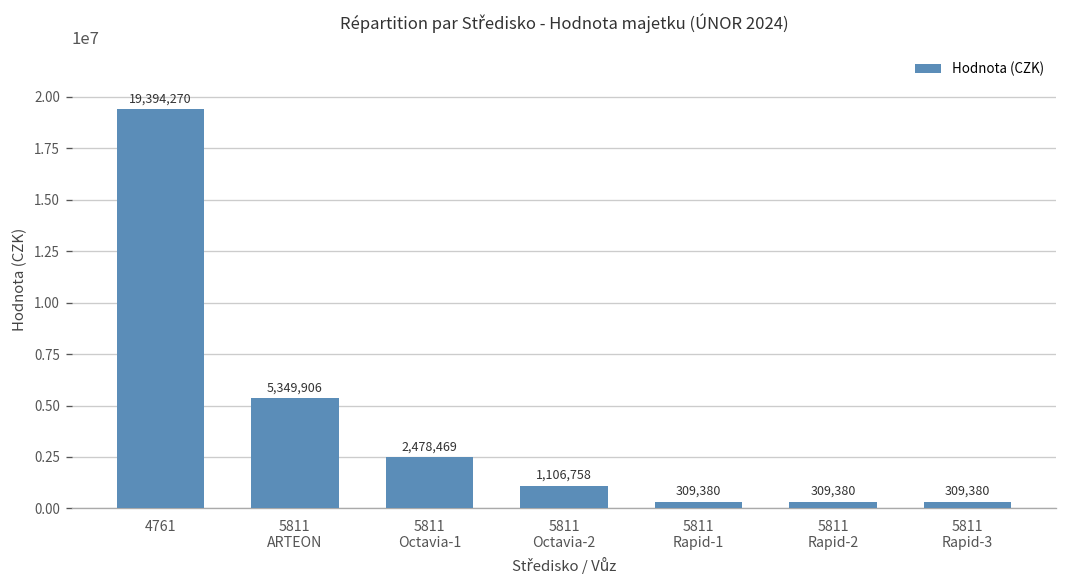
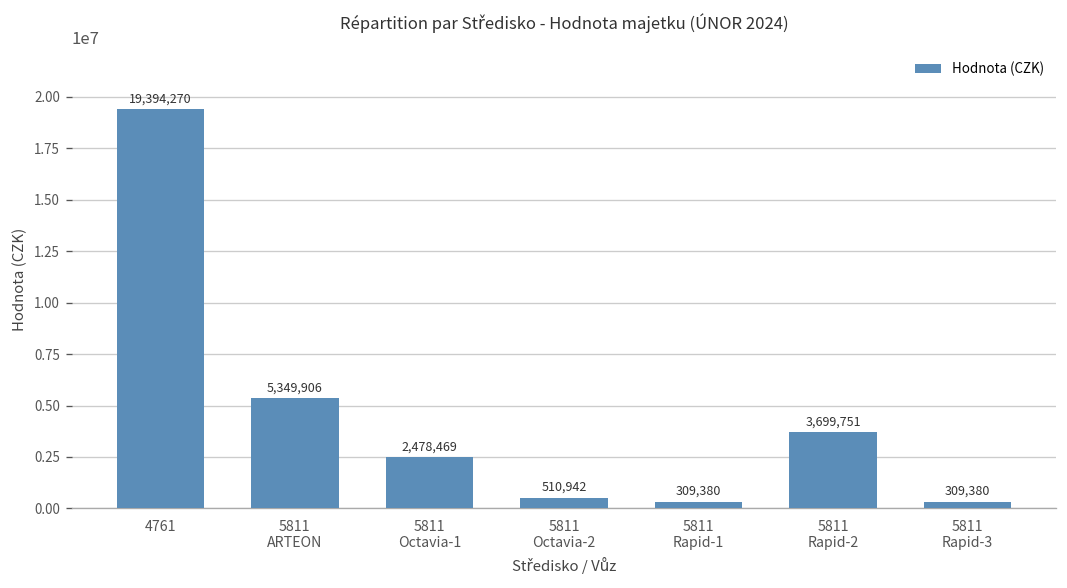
5811 Octavia-2: 1,106,758 -> 510,942
5811 Rapid-2: 309,380 -> 3,699,751
